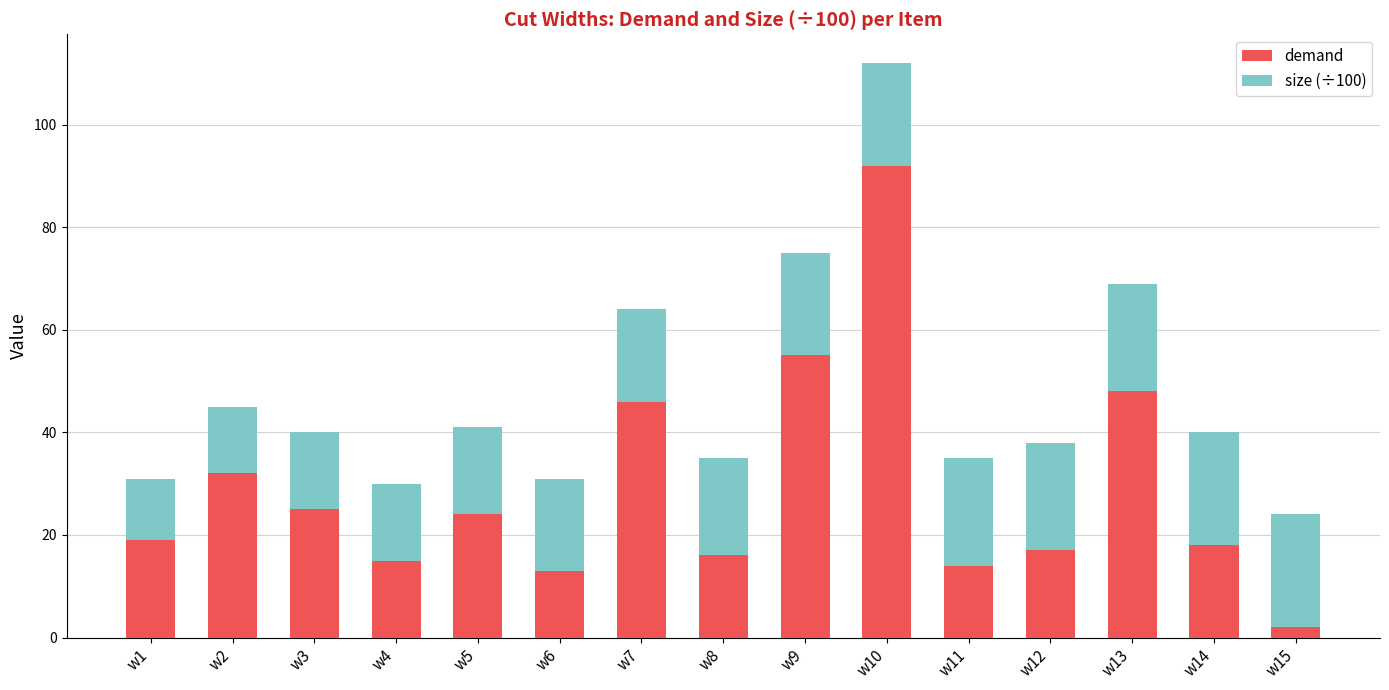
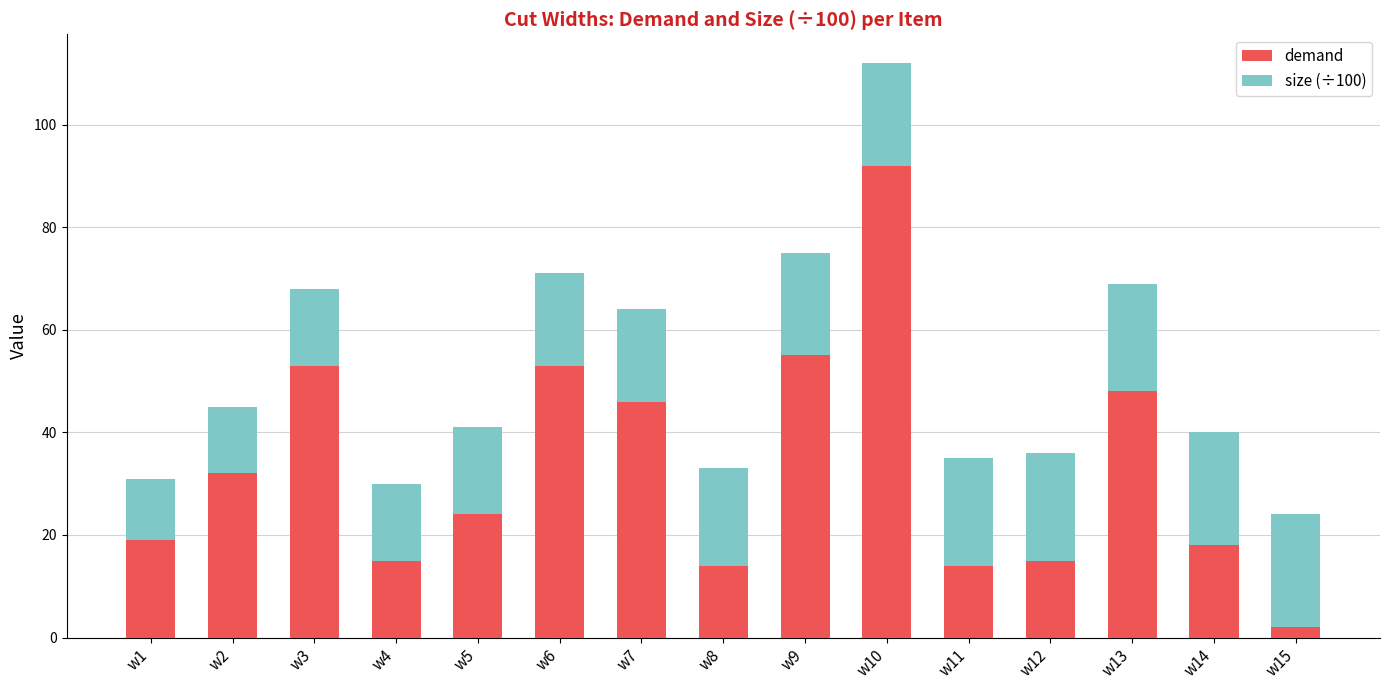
demand, w3: 25 -> 53
demand, w6: 13 -> 53
demand, w8: 16 -> 14
demand, w12: 17 -> 15
